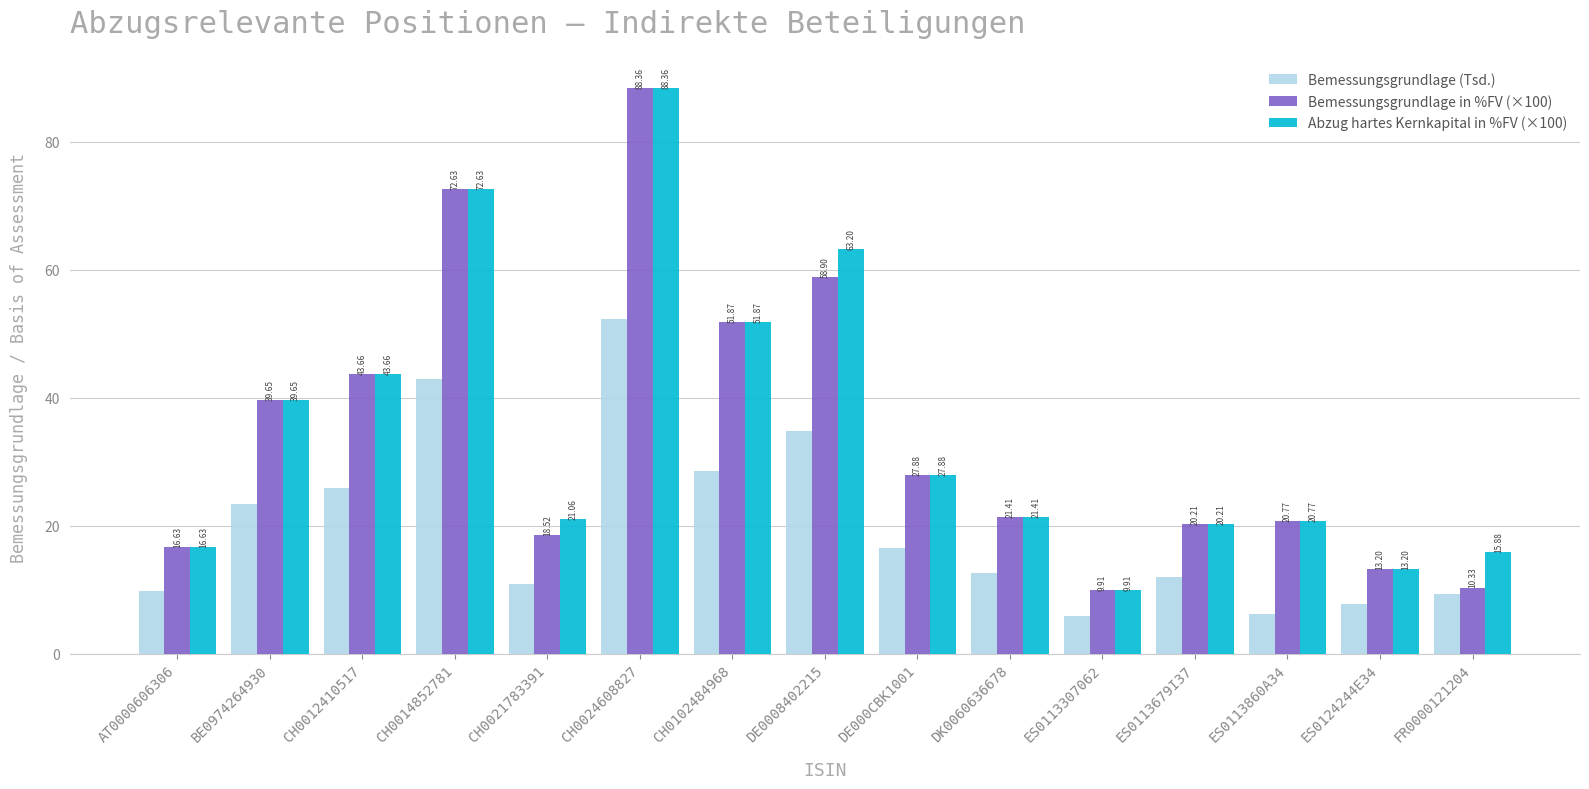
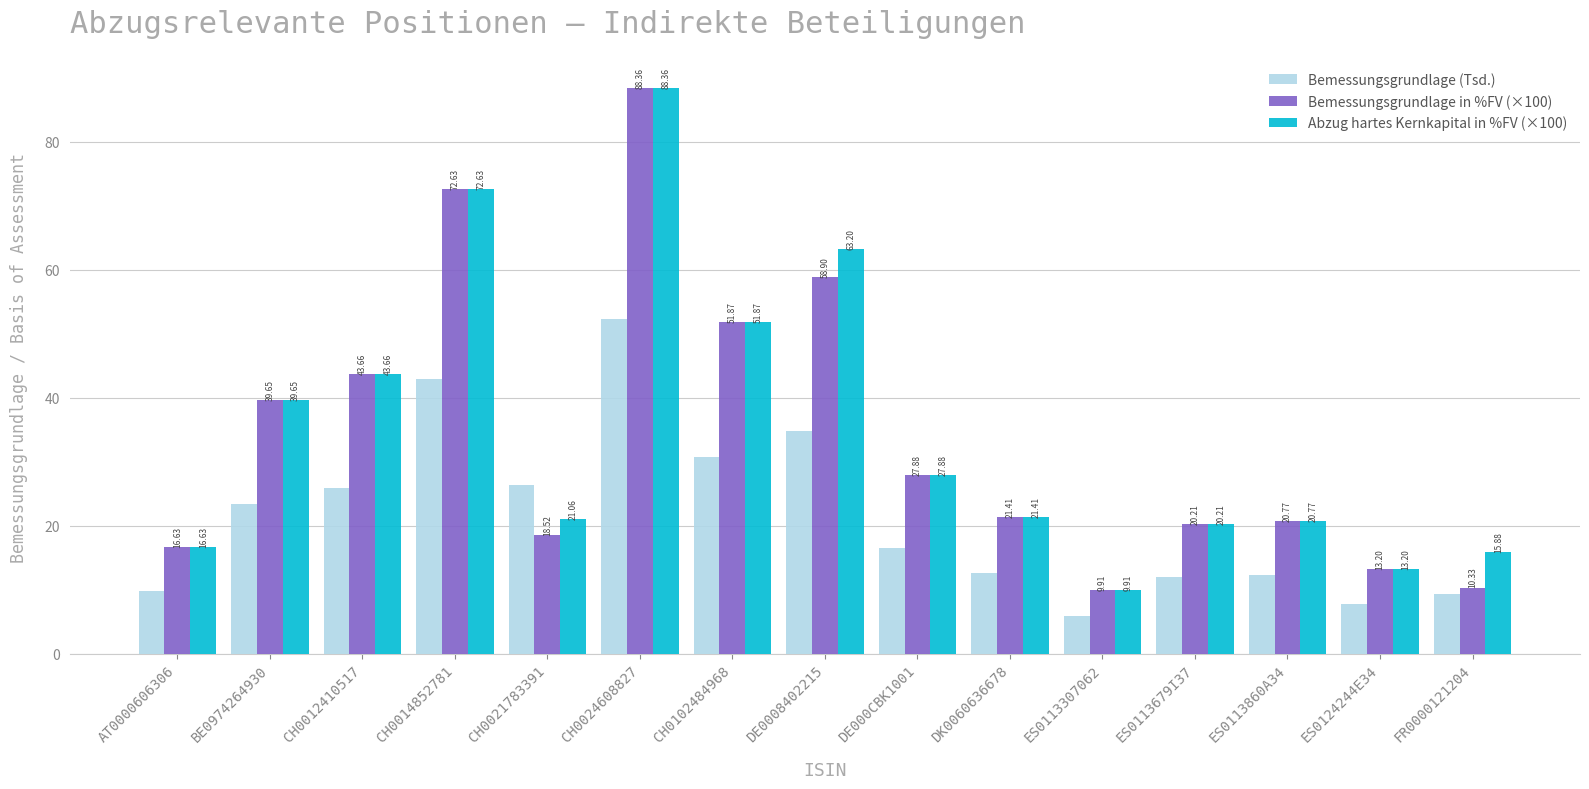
Bemessungsgrundlage (Tsd.), CH0021783391: 11 -> 26
Bemessungsgrundlage (Tsd.), CH0102484968: 29 -> 31
Bemessungsgrundlage (Tsd.), ES0113860A34: 6 -> 12
